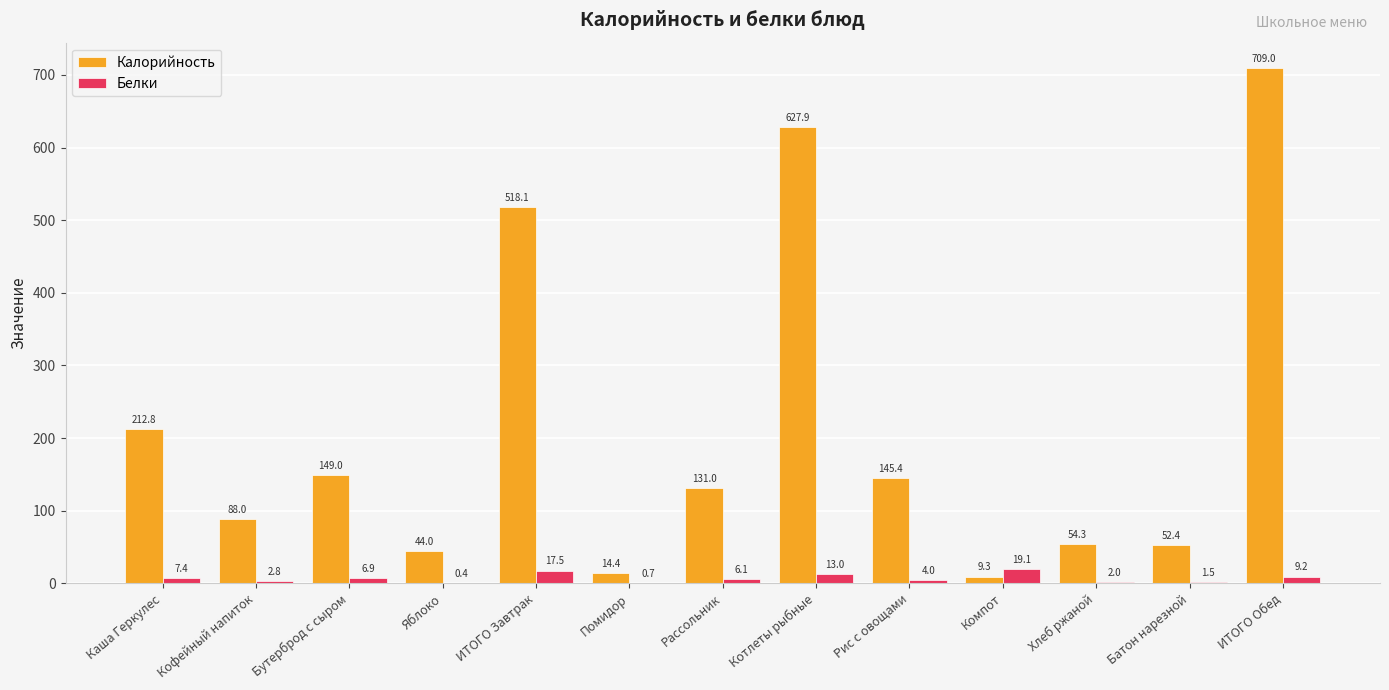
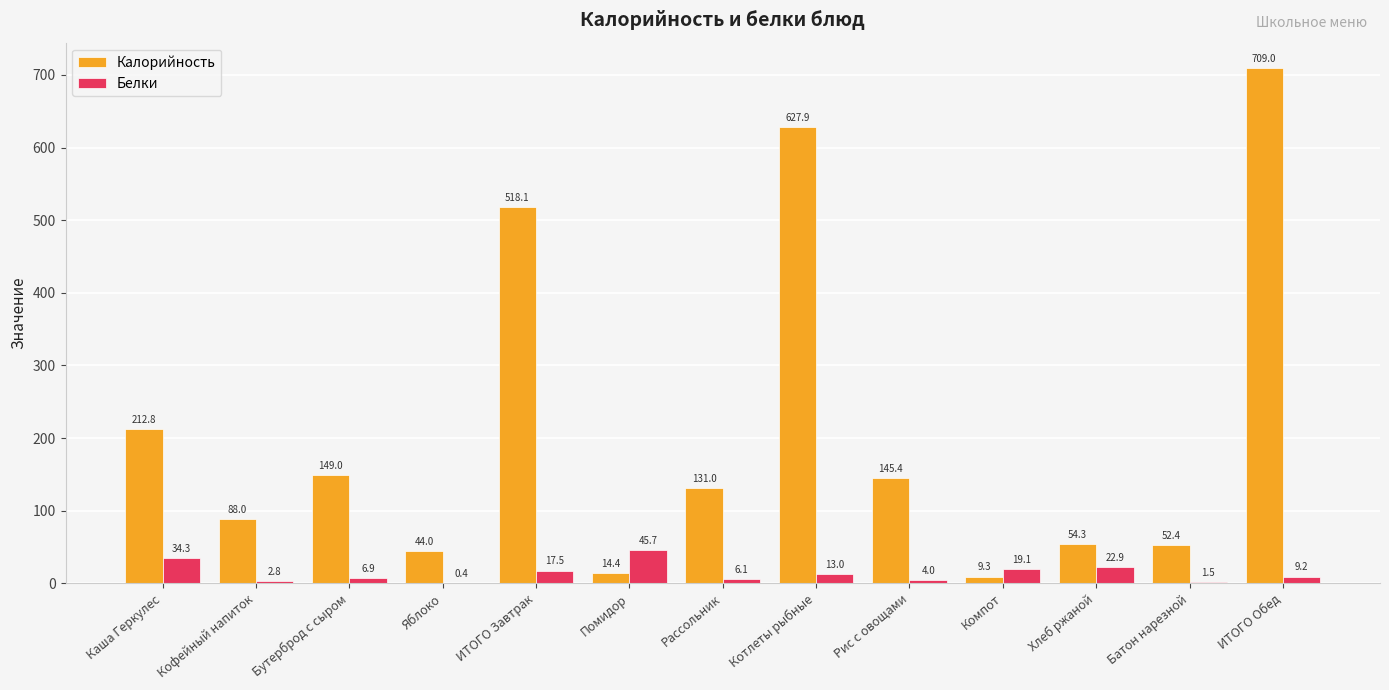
Белки, Каша Геркулес: 7.4 -> 34.3
Белки, Помидор: 0.7 -> 45.7
Белки, Хлеб ржаной: 2.0 -> 22.9
